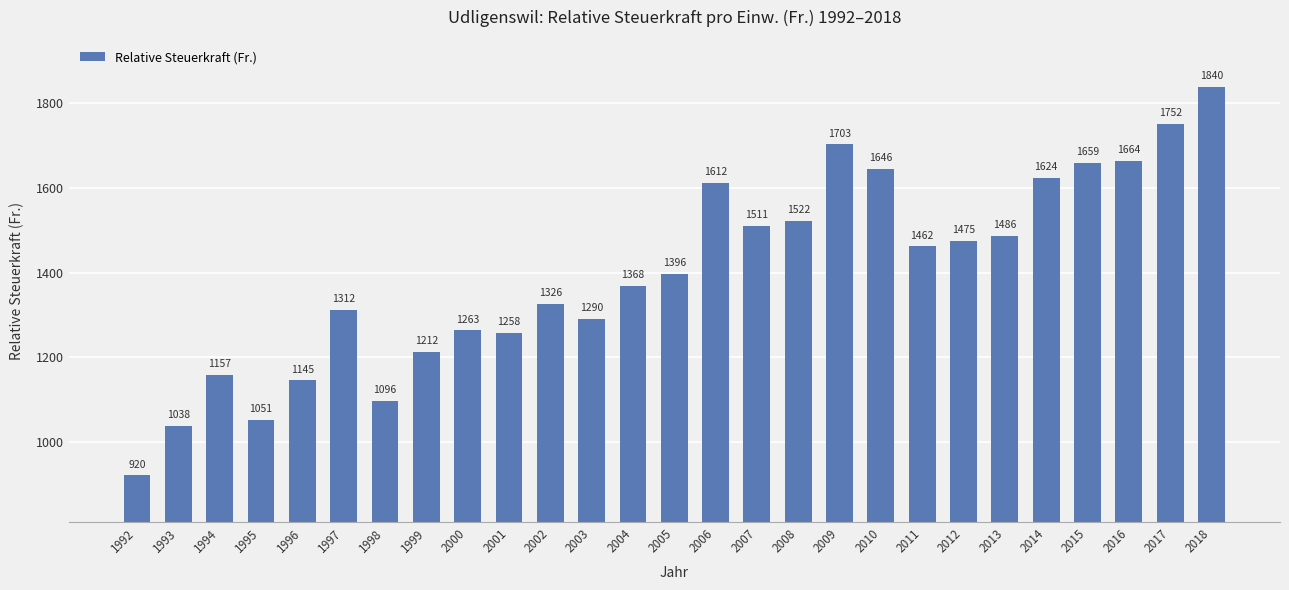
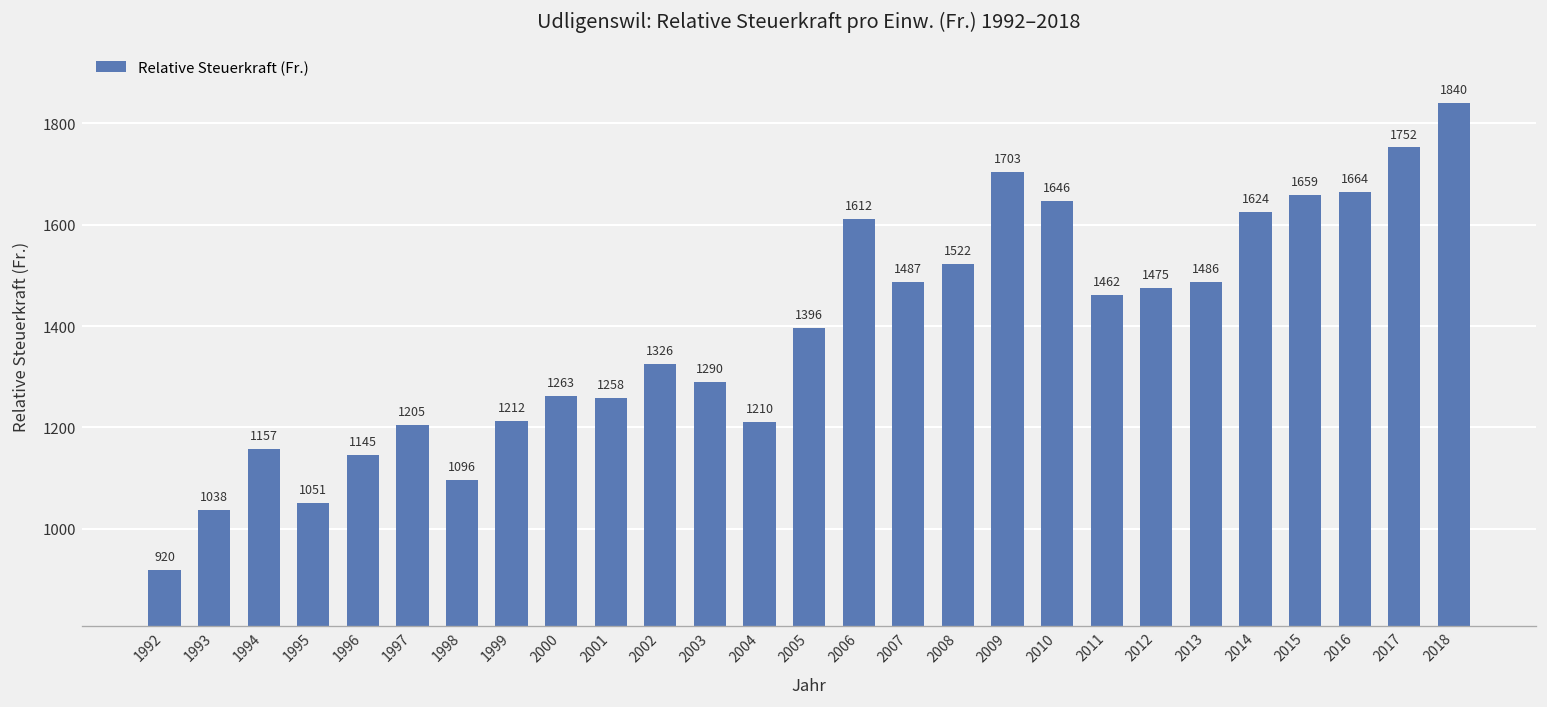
1997: 1312 -> 1205
2004: 1368 -> 1210
2007: 1511 -> 1487
